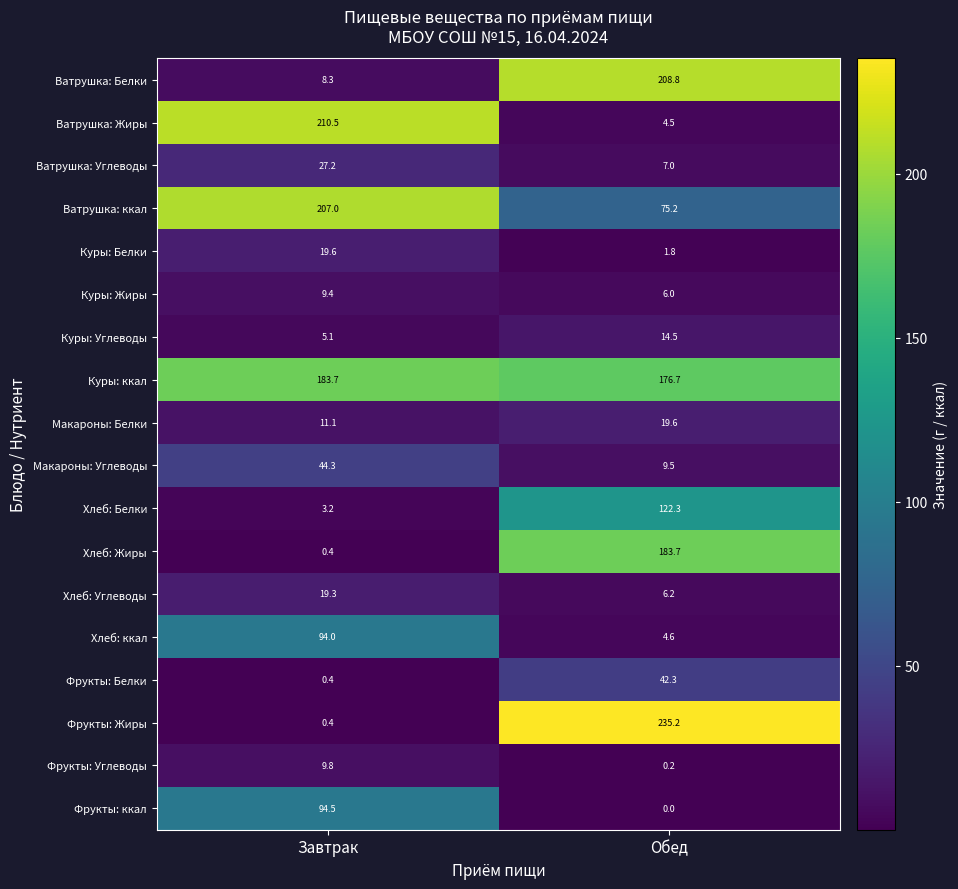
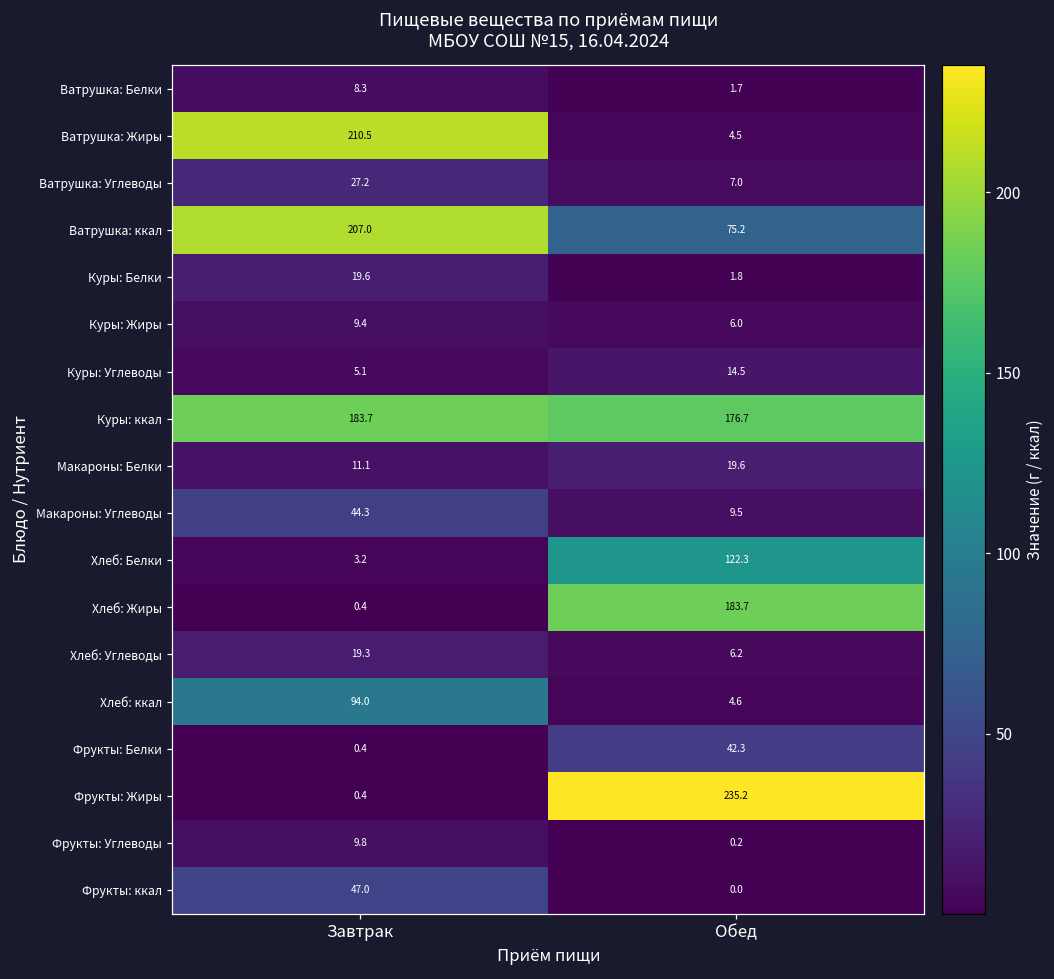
Ватрушка: Белки, Обед: 208.8 -> 1.7
Фрукты: ккал, Завтрак: 94.5 -> 47.0
